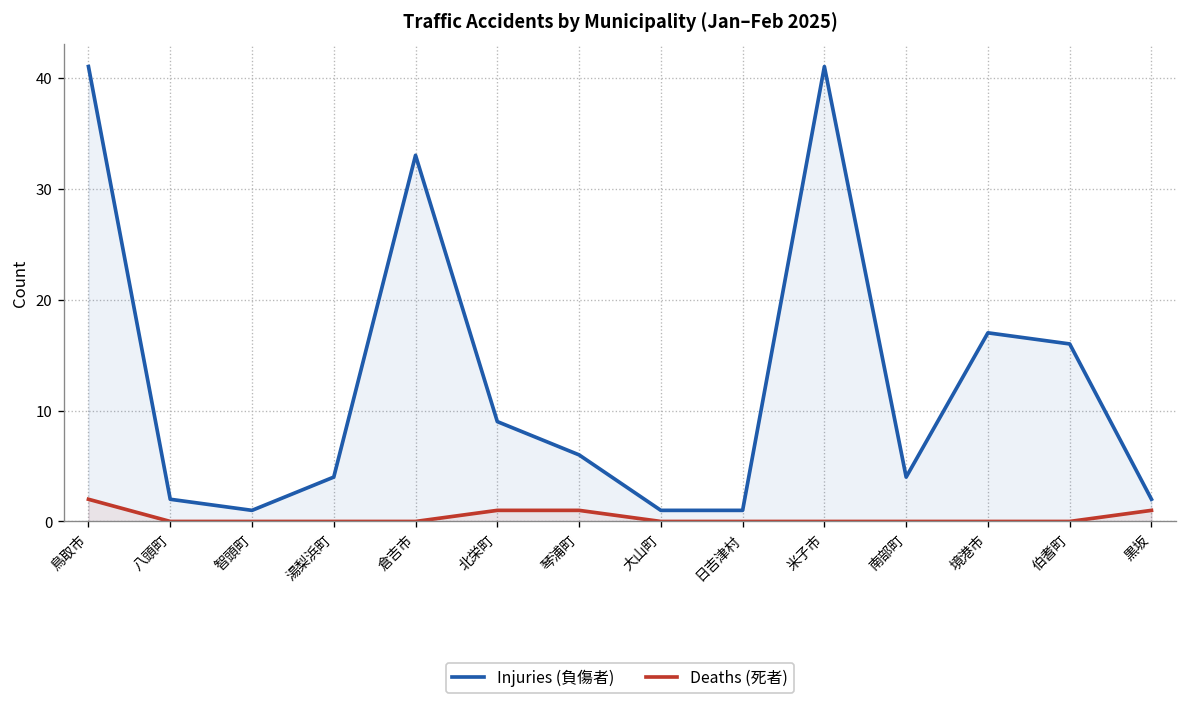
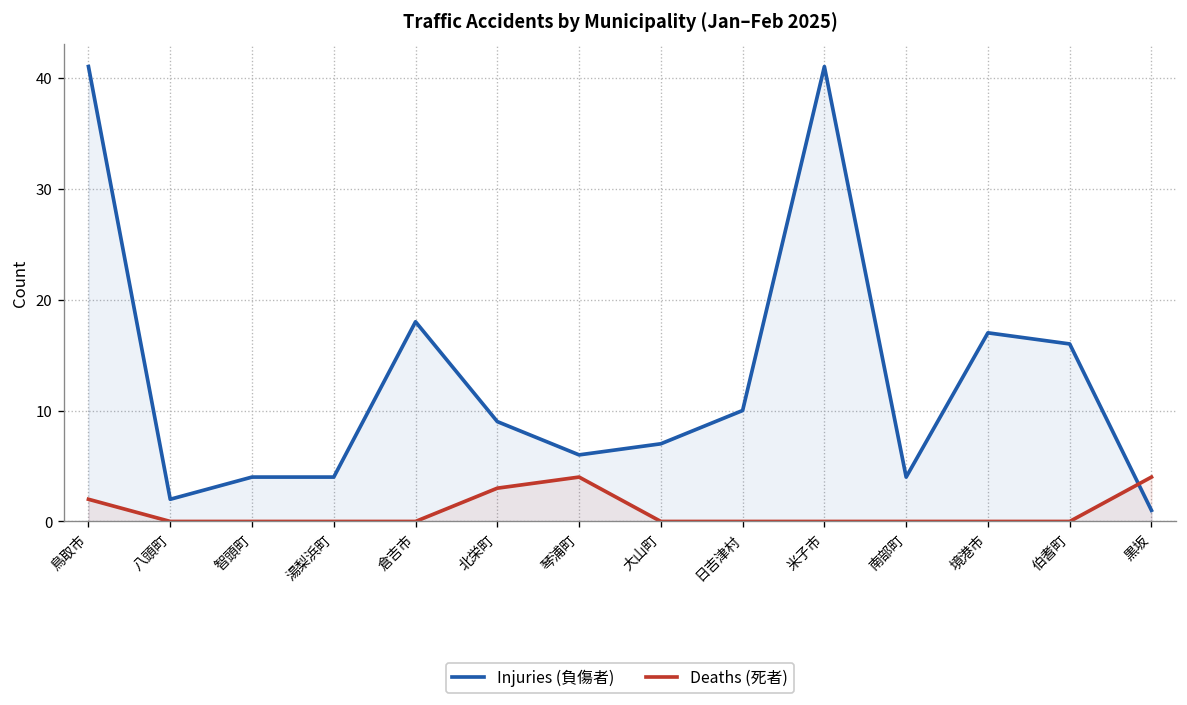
Injuries (負傷者), 智頭町: 1 -> 4
Injuries (負傷者), 倉吉市: 33 -> 18
Deaths (死者), 北栄町: 1 -> 3
Deaths (死者), 琴浦町: 1 -> 4
Injuries (負傷者), 大山町: 1 -> 7
Injuries (負傷者), 日吉津村: 1 -> 10
Injuries (負傷者), 黒坂: 2 -> 1
Deaths (死者), 黒坂: 1 -> 4
